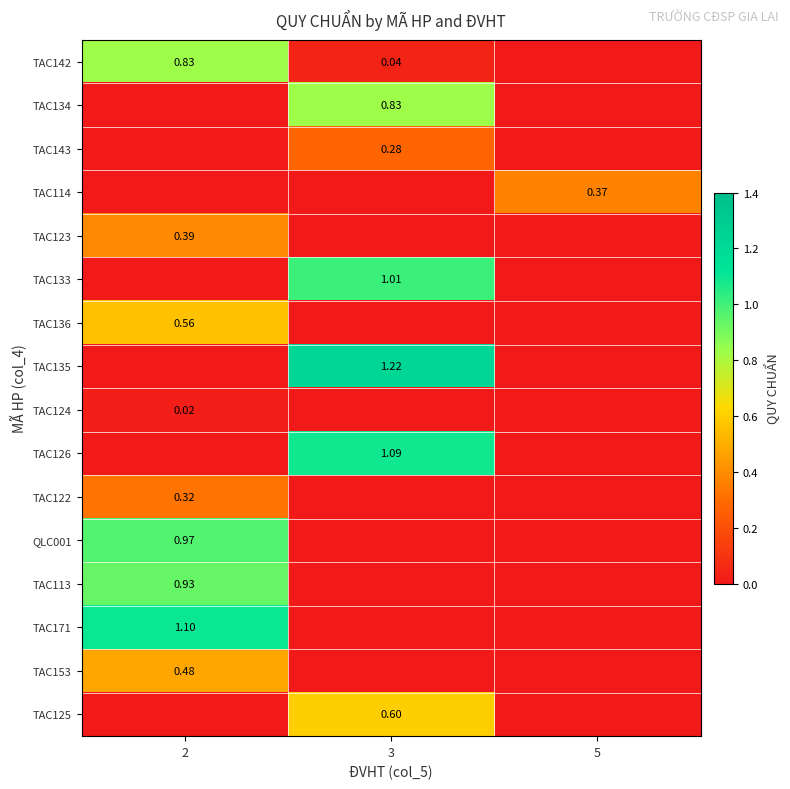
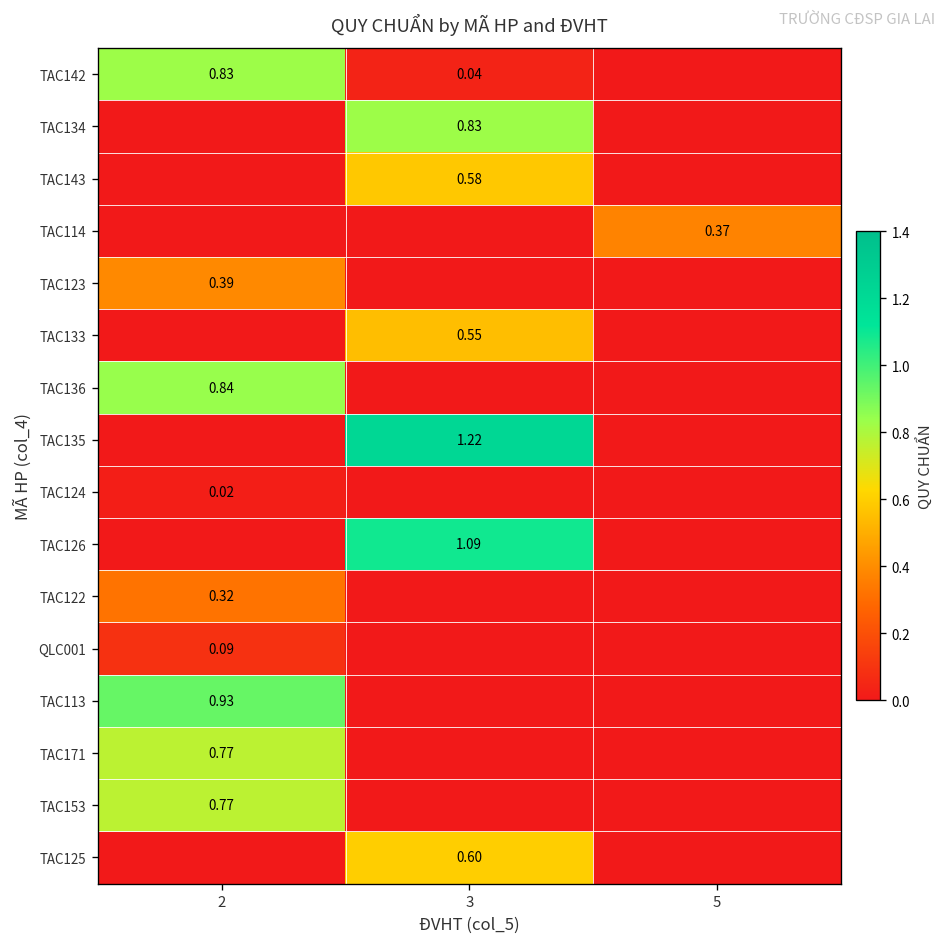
TAC143, 3: 0.28 -> 0.58
TAC133, 3: 1.01 -> 0.55
TAC136, 2: 0.56 -> 0.84
QLC001, 2: 0.97 -> 0.09
TAC171, 2: 1.10 -> 0.77
TAC153, 2: 0.48 -> 0.77
